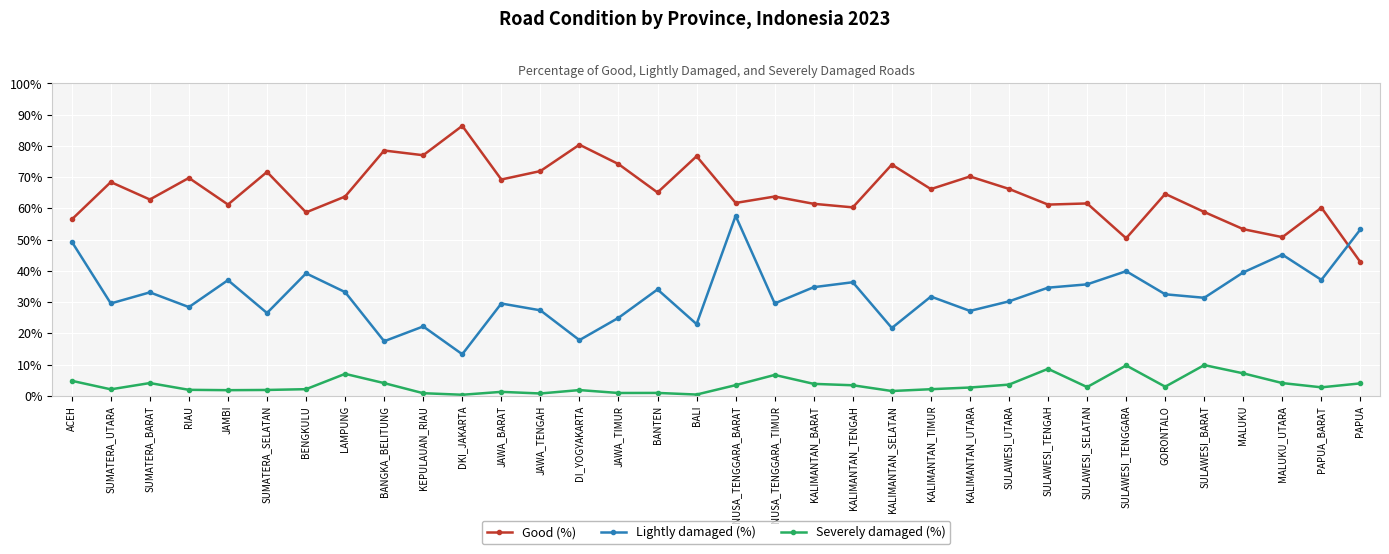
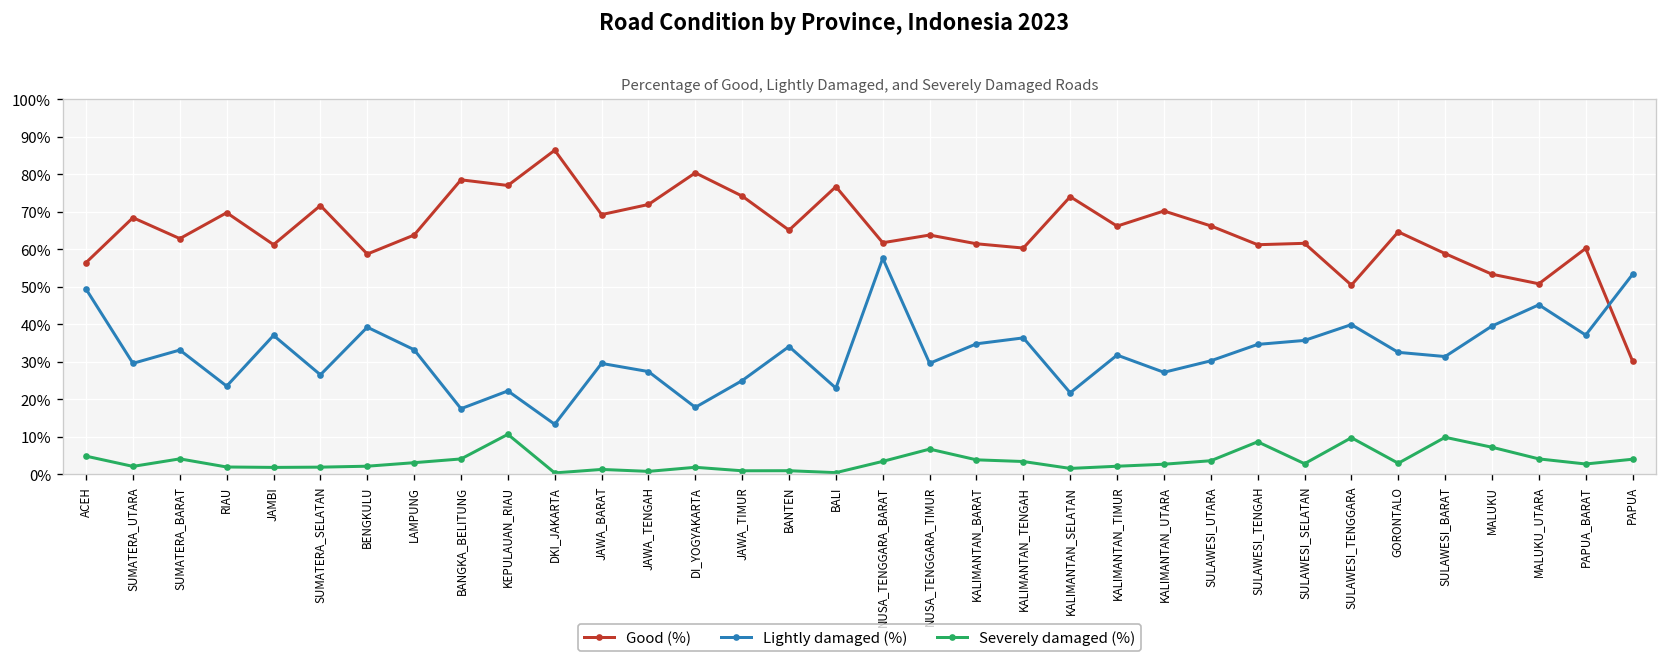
Lightly damaged (%), RIAU: 28% -> 23%
Severely damaged (%), LAMPUNG: 7% -> 3%
Severely damaged (%), KEPULAUAN_RIAU: 1% -> 11%
Good (%), PAPUA: 43% -> 30%
